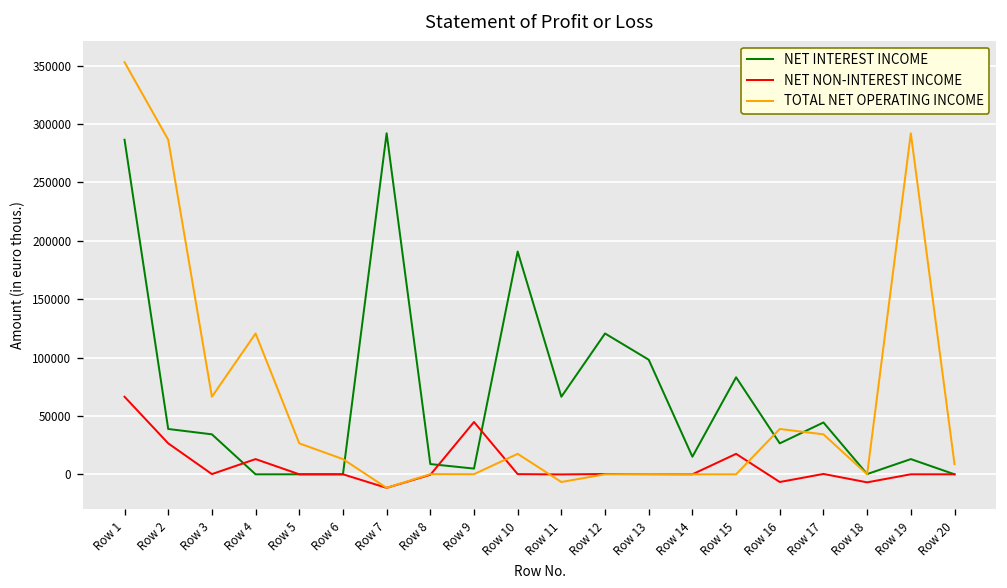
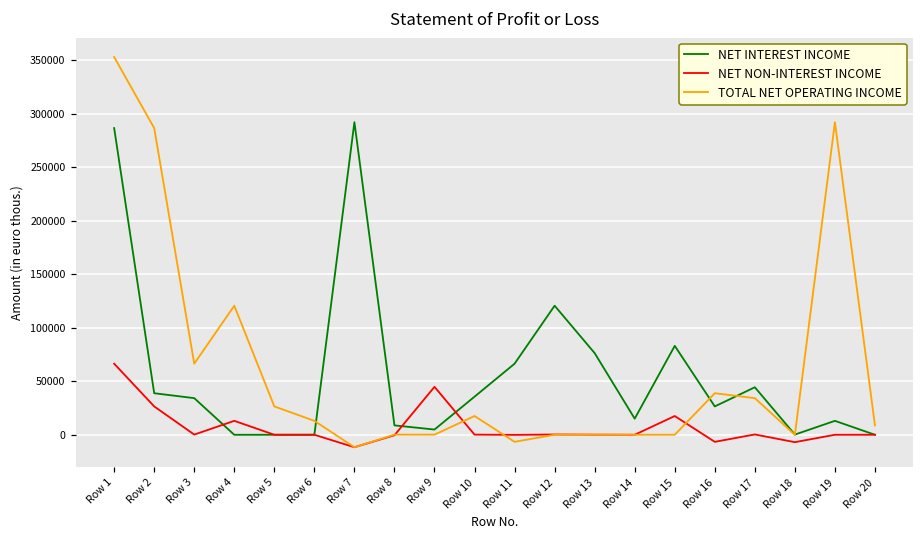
NET INTEREST INCOME, Row 10: 190000 -> 40000
NET INTEREST INCOME, Row 13: 100000 -> 80000
